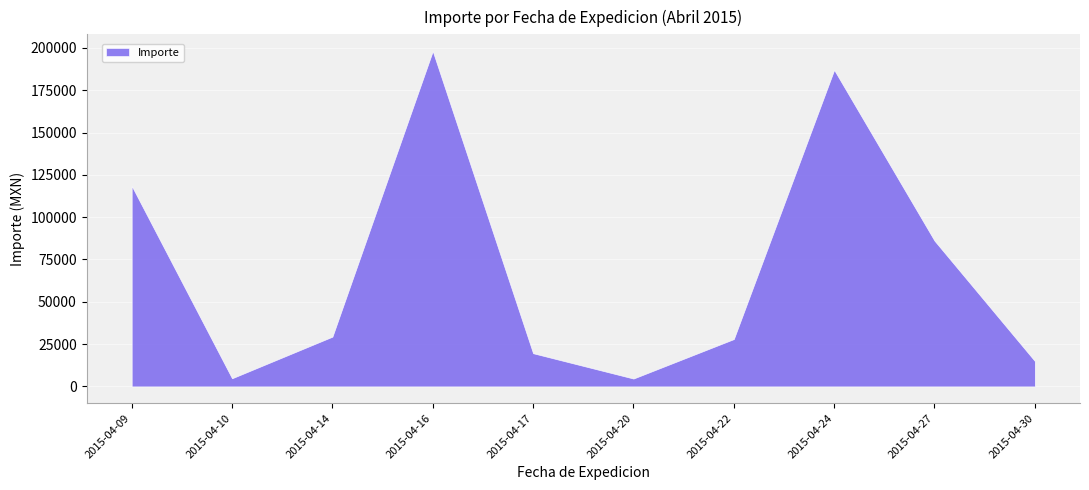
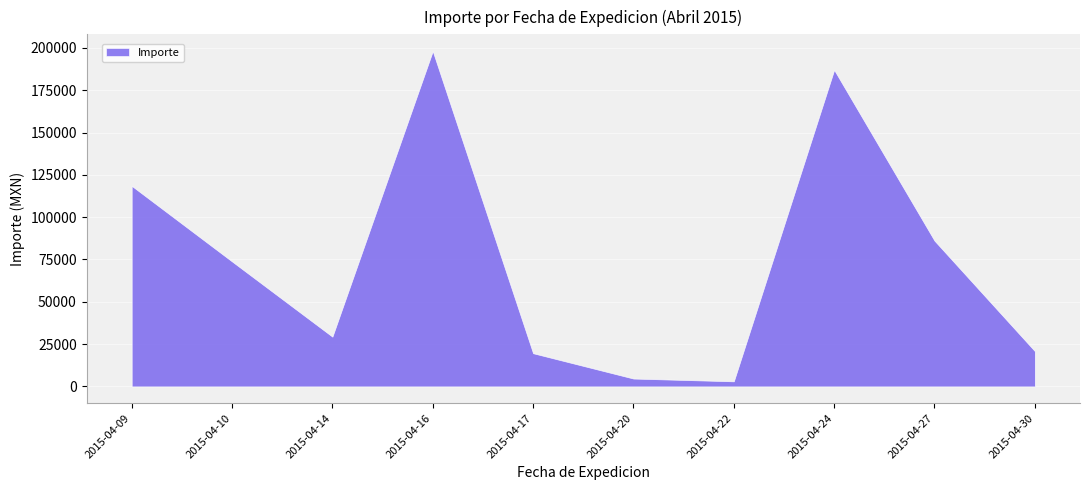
2015-04-10: 5000 -> 74000
2015-04-22: 28000 -> 3000
2015-04-30: 15000 -> 21000
